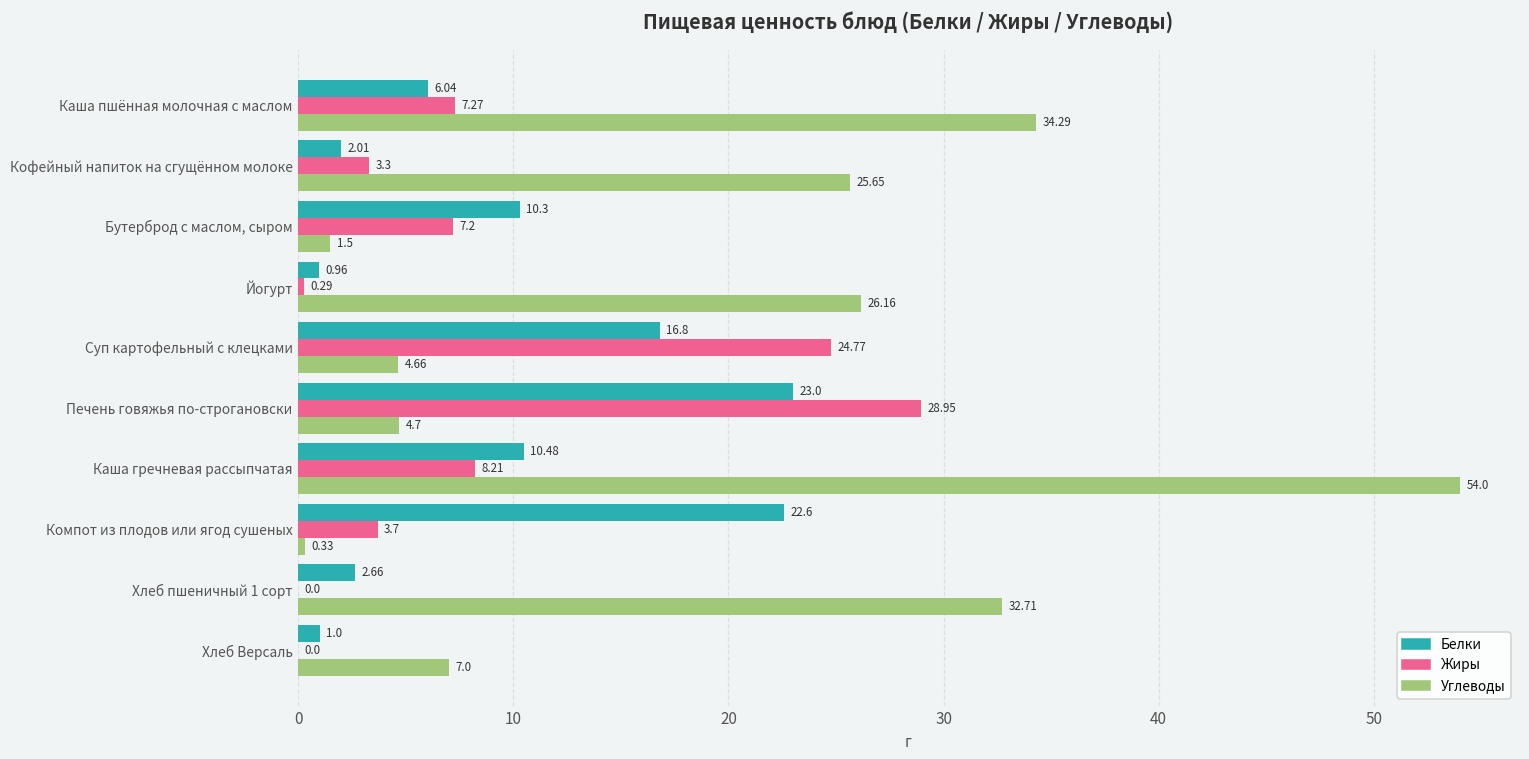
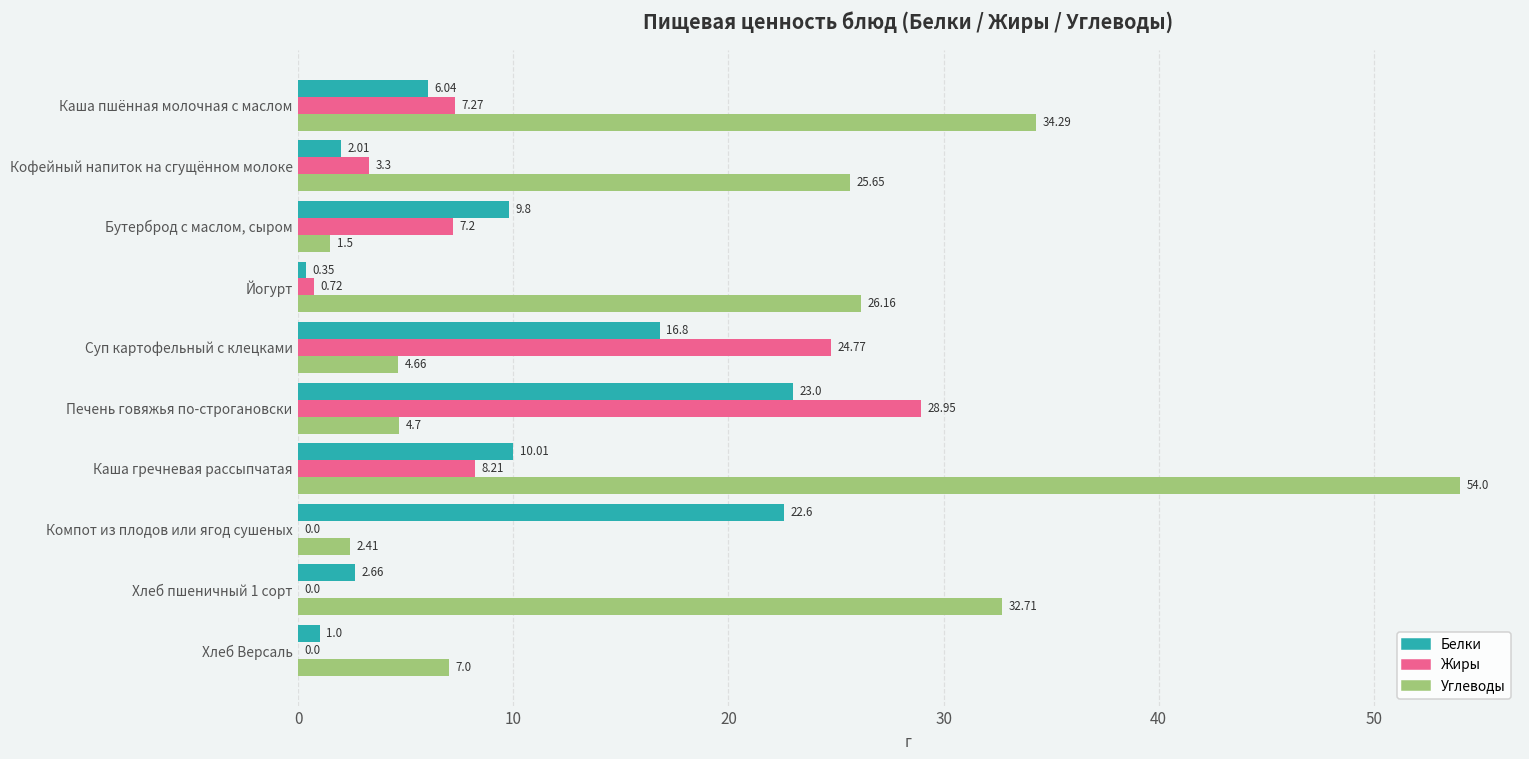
Белки, Бутерброд с маслом, сыром: 10.3 -> 9.8
Белки, Йогурт: 0.96 -> 0.35
Жиры, Йогурт: 0.29 -> 0.72
Белки, Каша гречневая рассыпчатая: 10.48 -> 10.01
Жиры, Компот из плодов или ягод сушеных: 3.7 -> 0.0
Углеводы, Компот из плодов или ягод сушеных: 0.33 -> 2.41
